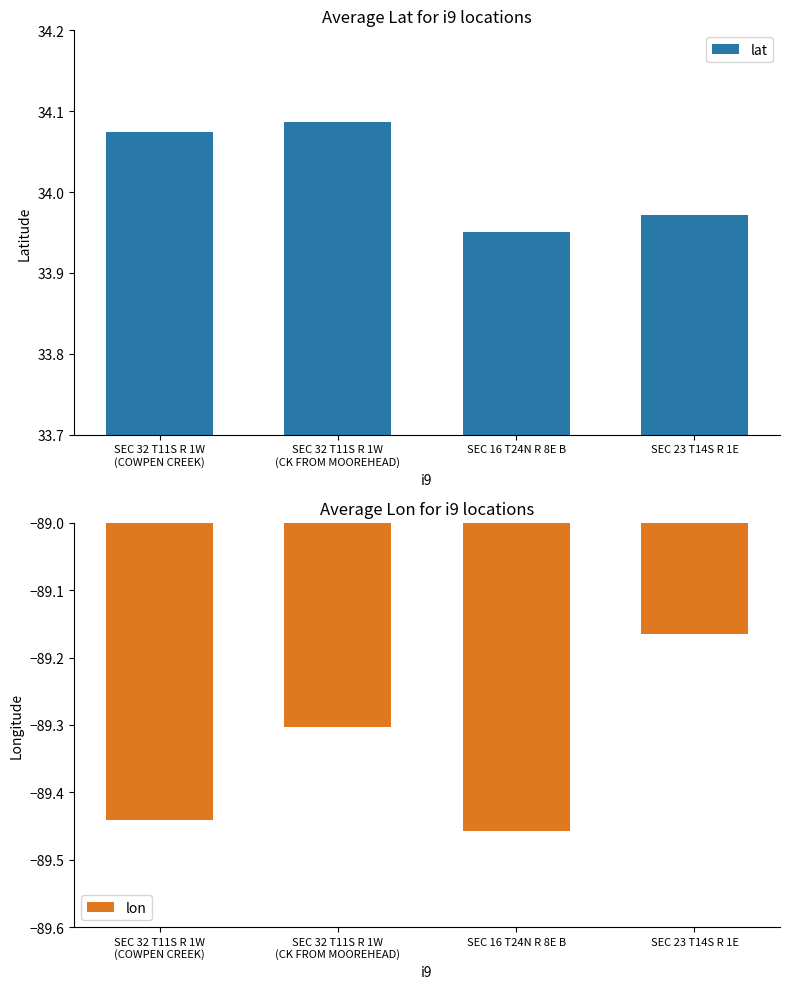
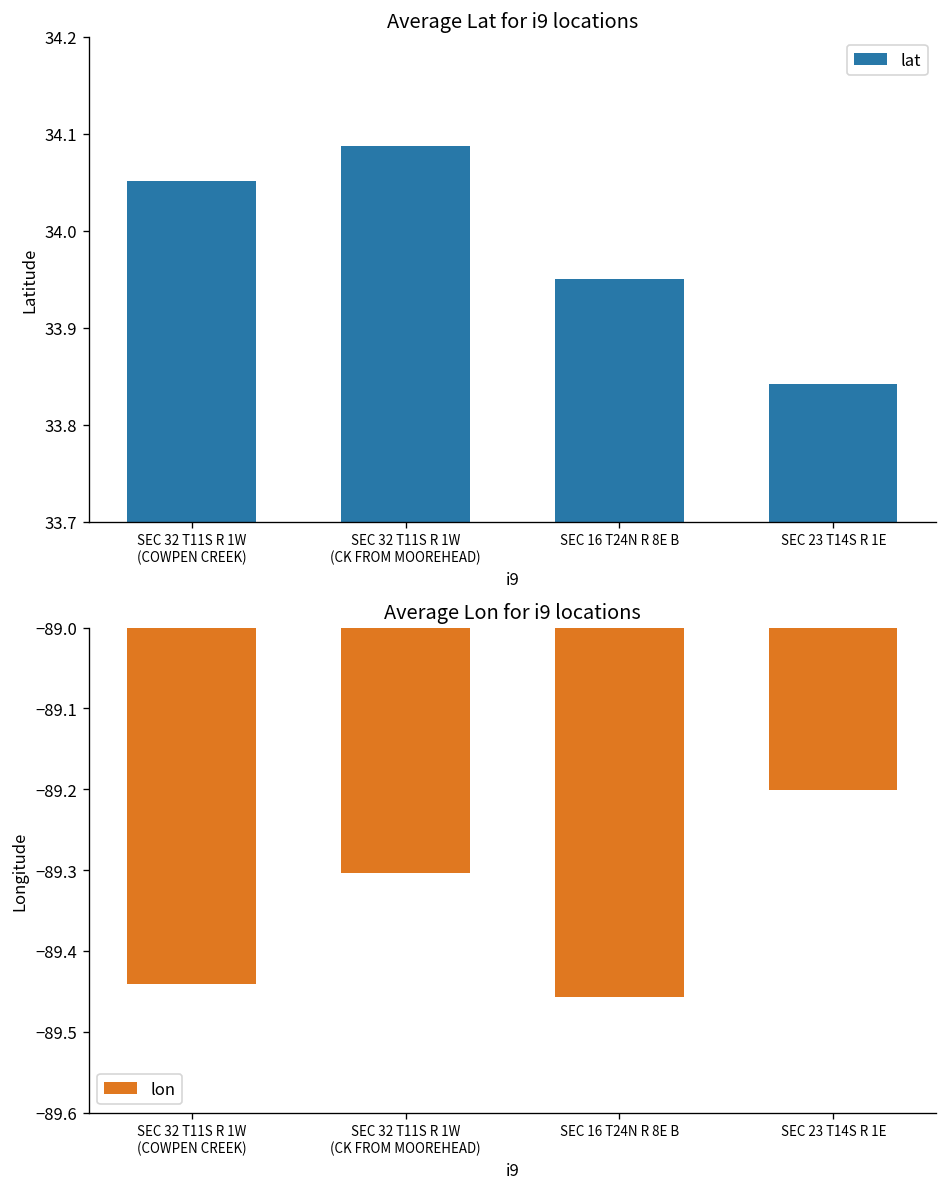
Average Lat for i9 locations, SEC 32 T11S R 1W (COWPEN CREEK): 34.07 -> 34.05
Average Lat for i9 locations, SEC 23 T14S R 1E: 33.97 -> 33.84
Average Lon for i9 locations, SEC 23 T14S R 1E: -89.17 -> -89.20
